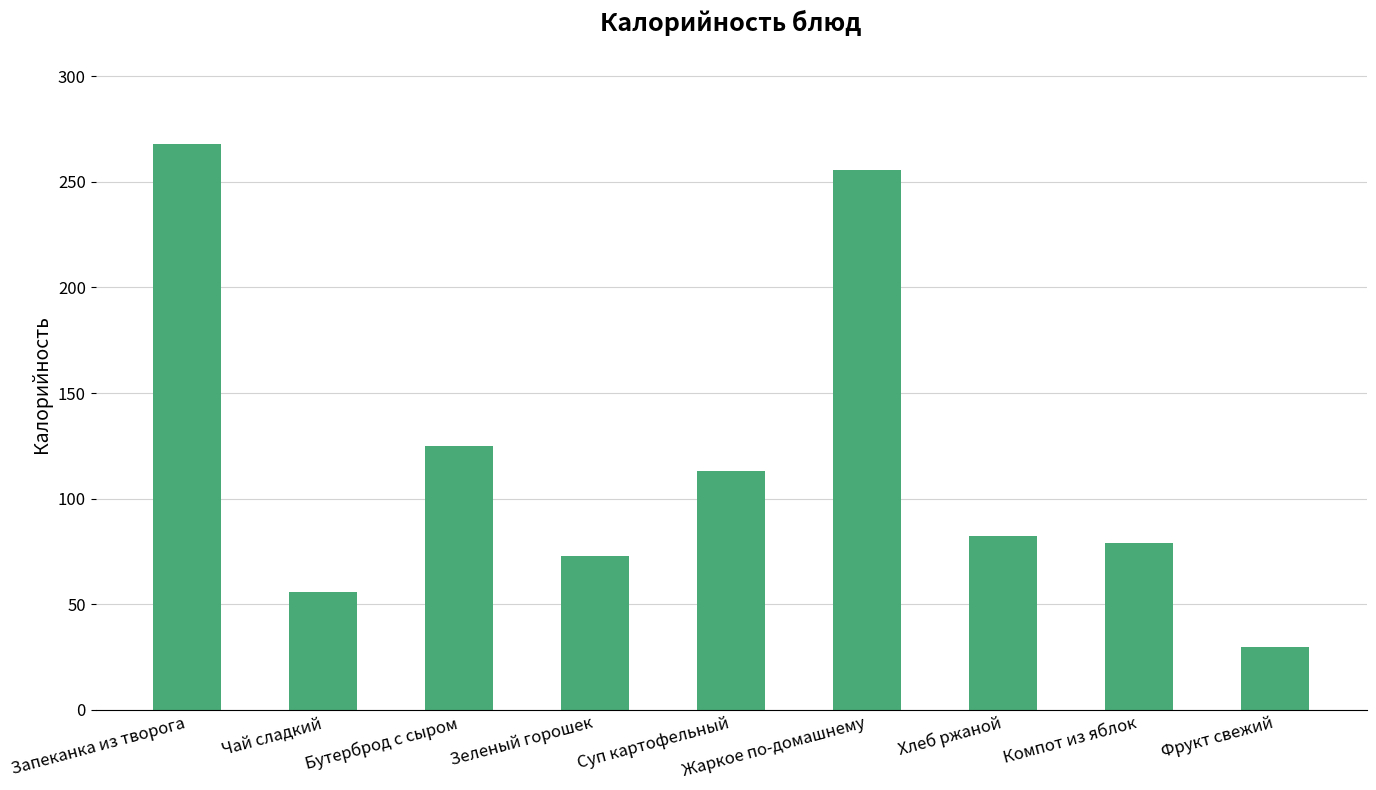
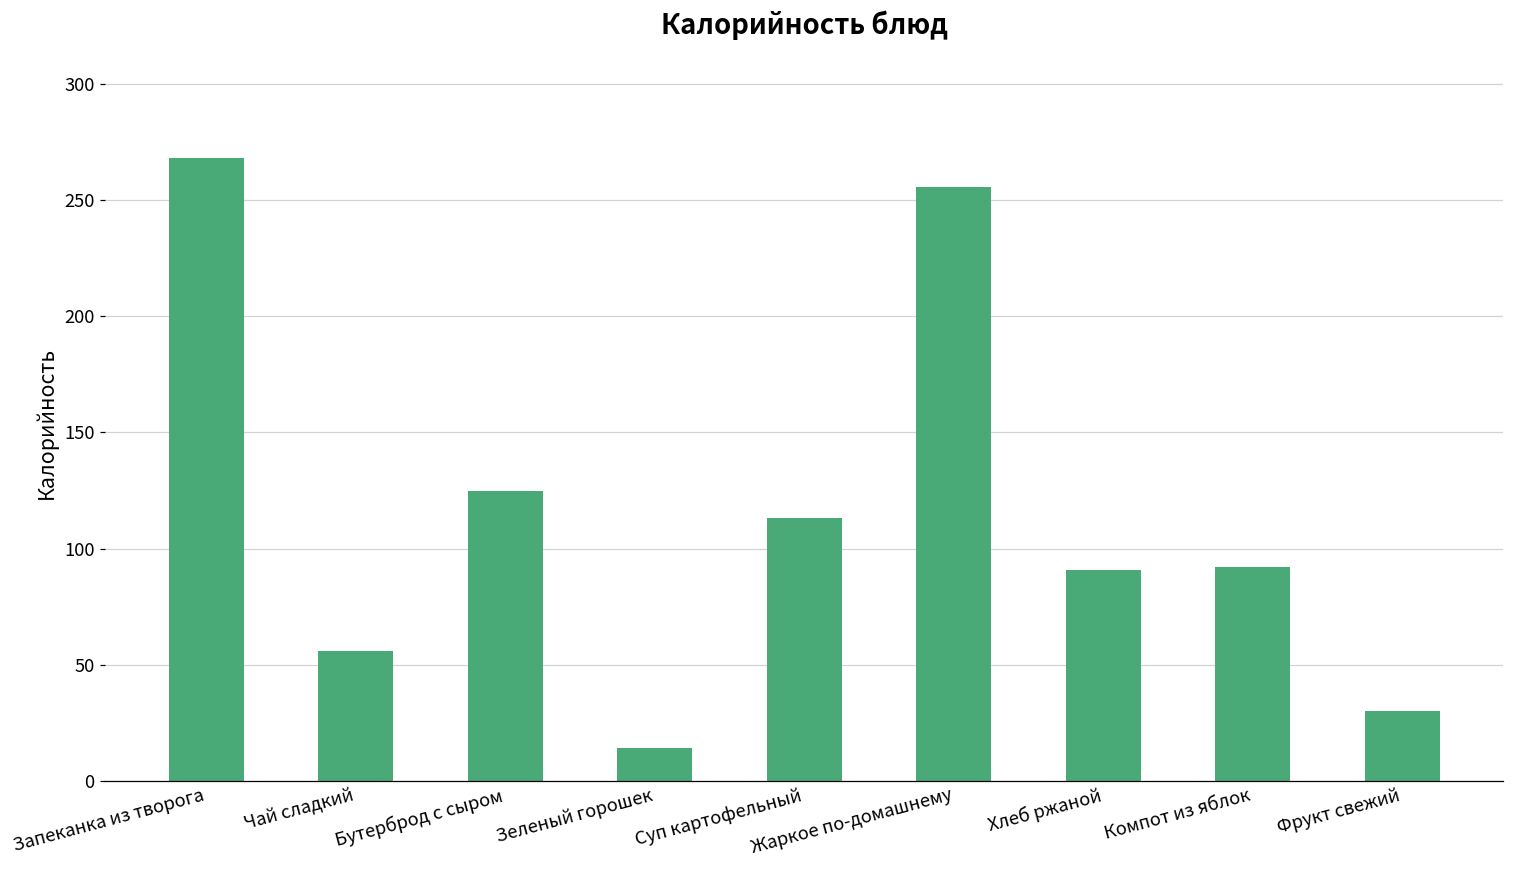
Зеленый горошек: 73 -> 14
Хлеб ржаной: 82 -> 91
Компот из яблок: 79 -> 92
